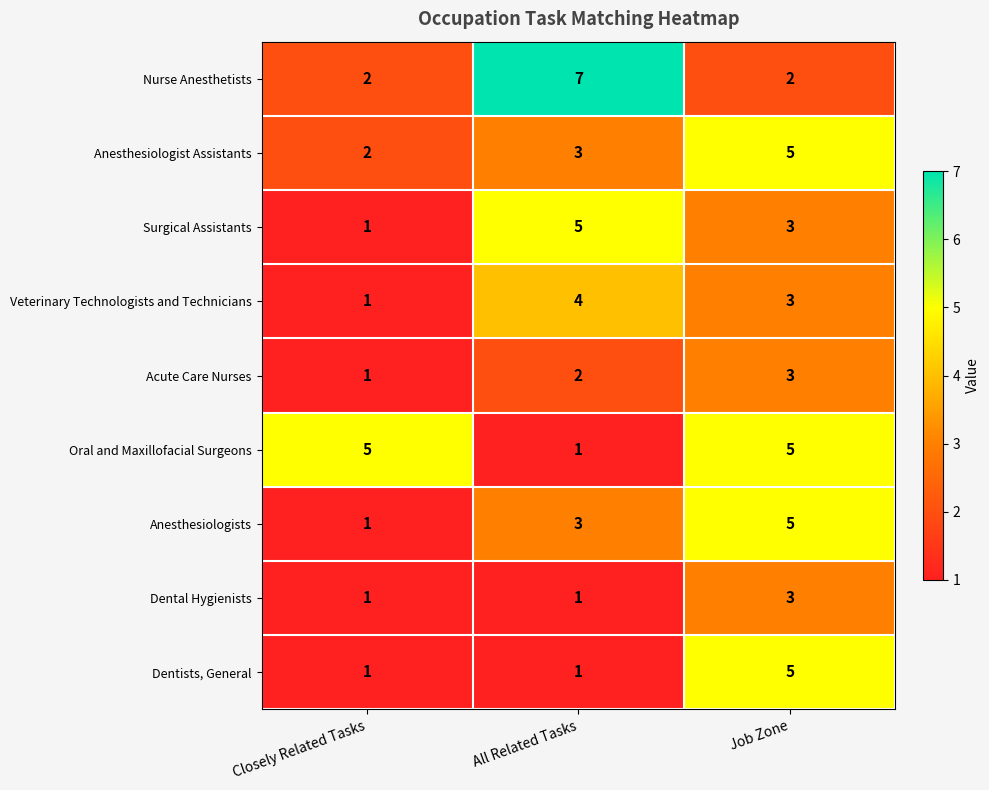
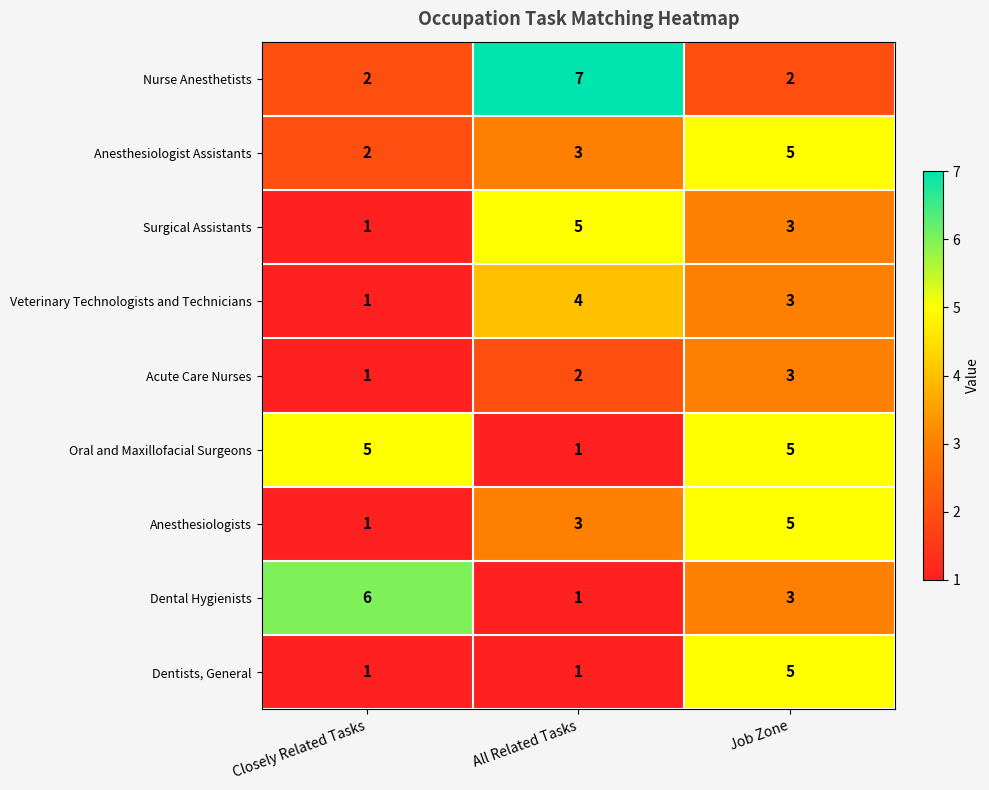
Dental Hygienists, Closely Related Tasks: 1 -> 6
